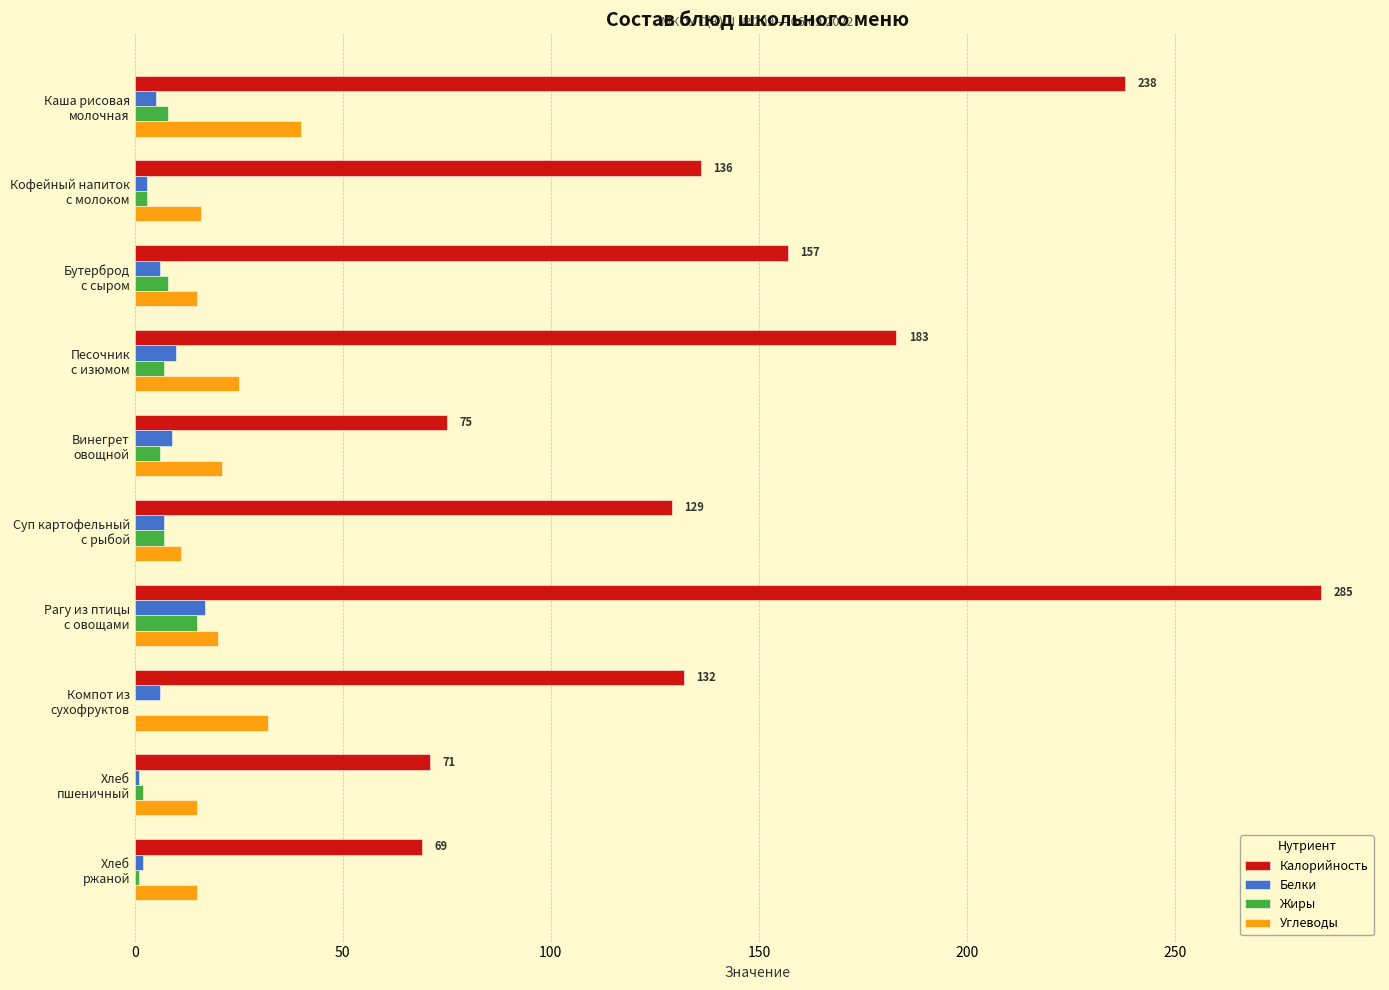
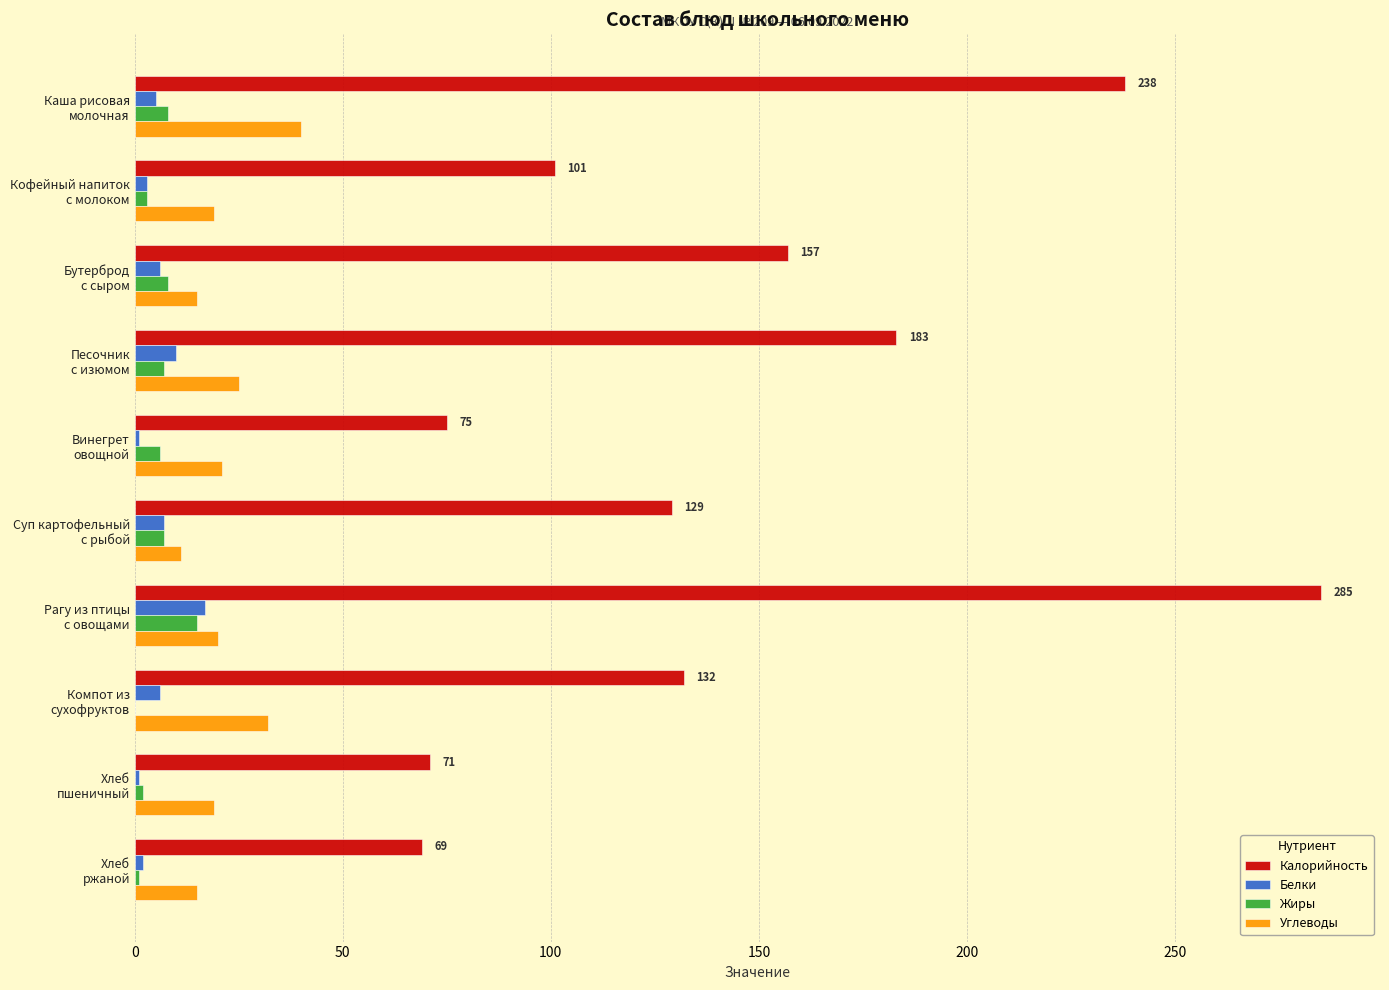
Калорийность, Кофейный напиток с молоком: 136 -> 101
Углеводы, Кофейный напиток с молоком: 16 -> 19
Белки, Винегрет овощной: 9 -> 1
Углеводы, Хлеб пшеничный: 15 -> 19
